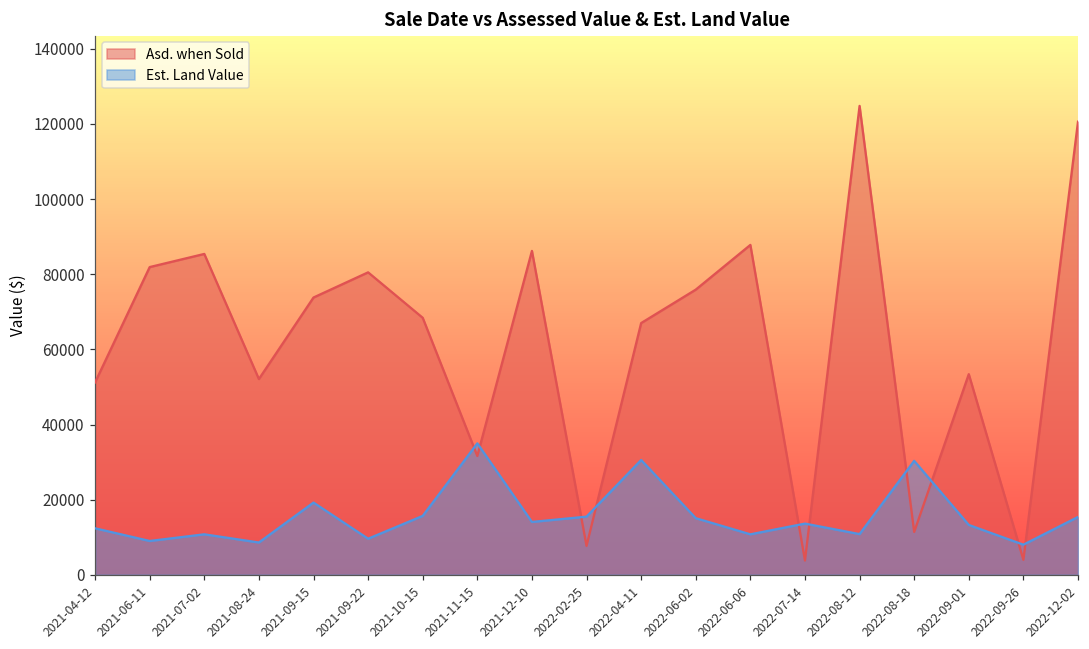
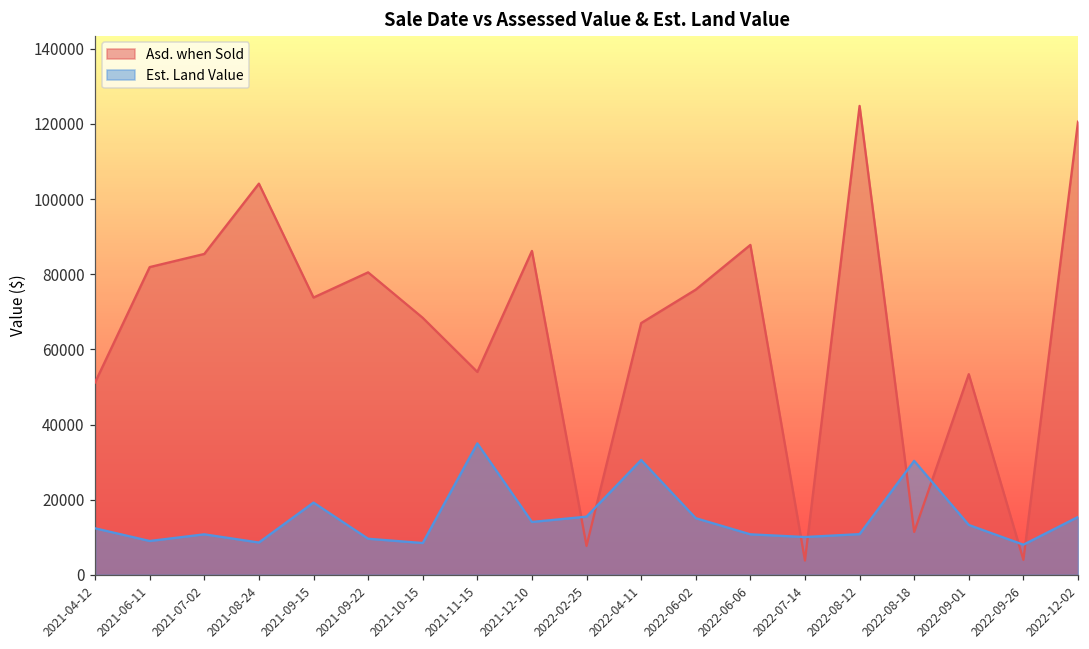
Asd. when Sold, 2021-08-24: 52000 -> 104000
Est. Land Value, 2021-10-15: 16000 -> 8000
Asd. when Sold, 2021-11-15: 32000 -> 54000
Est. Land Value, 2022-07-14: 14000 -> 10000
